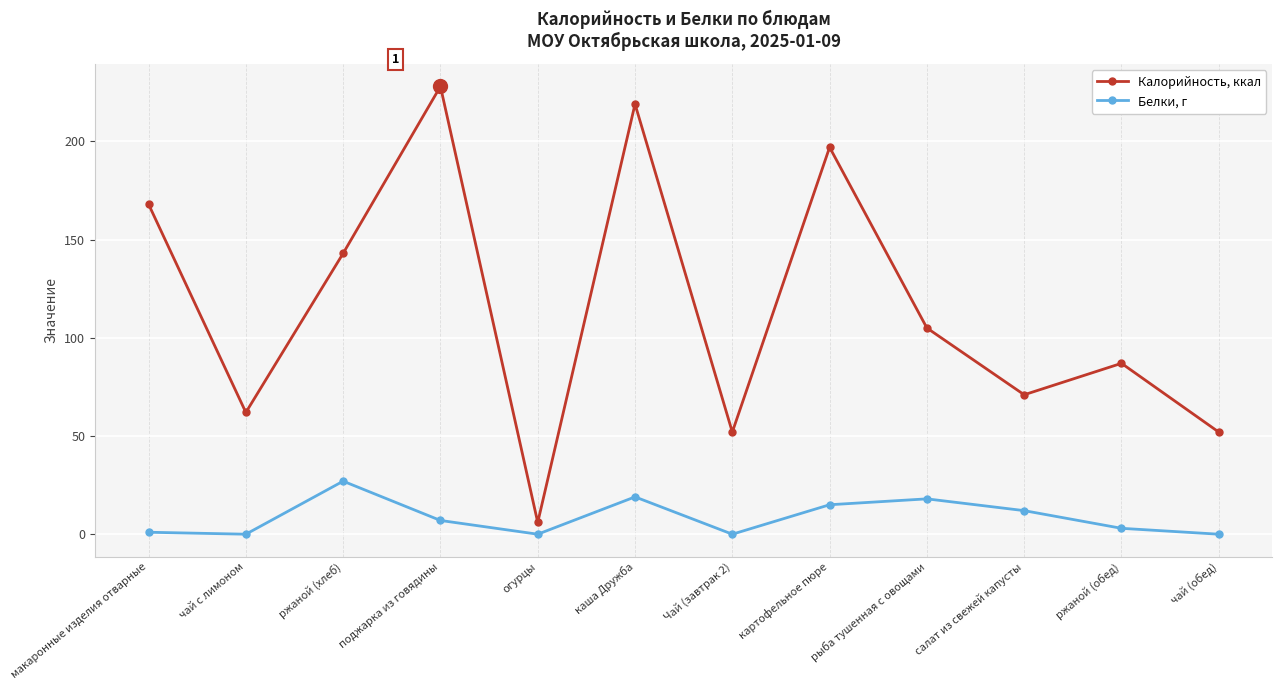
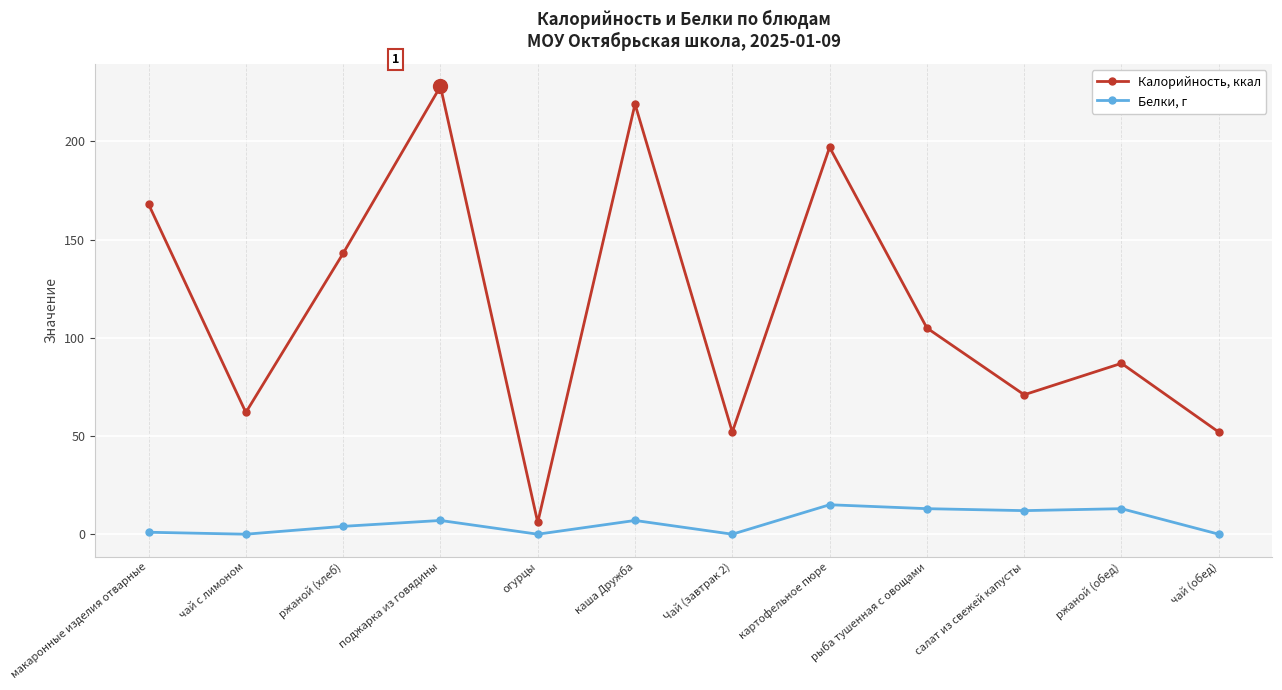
Белки, г, ржаной (хлеб): 27 -> 4
Белки, г, каша Дружба: 19 -> 7
Белки, г, рыба тушенная с овощами: 18 -> 13
Белки, г, ржаной (обед): 3 -> 13
